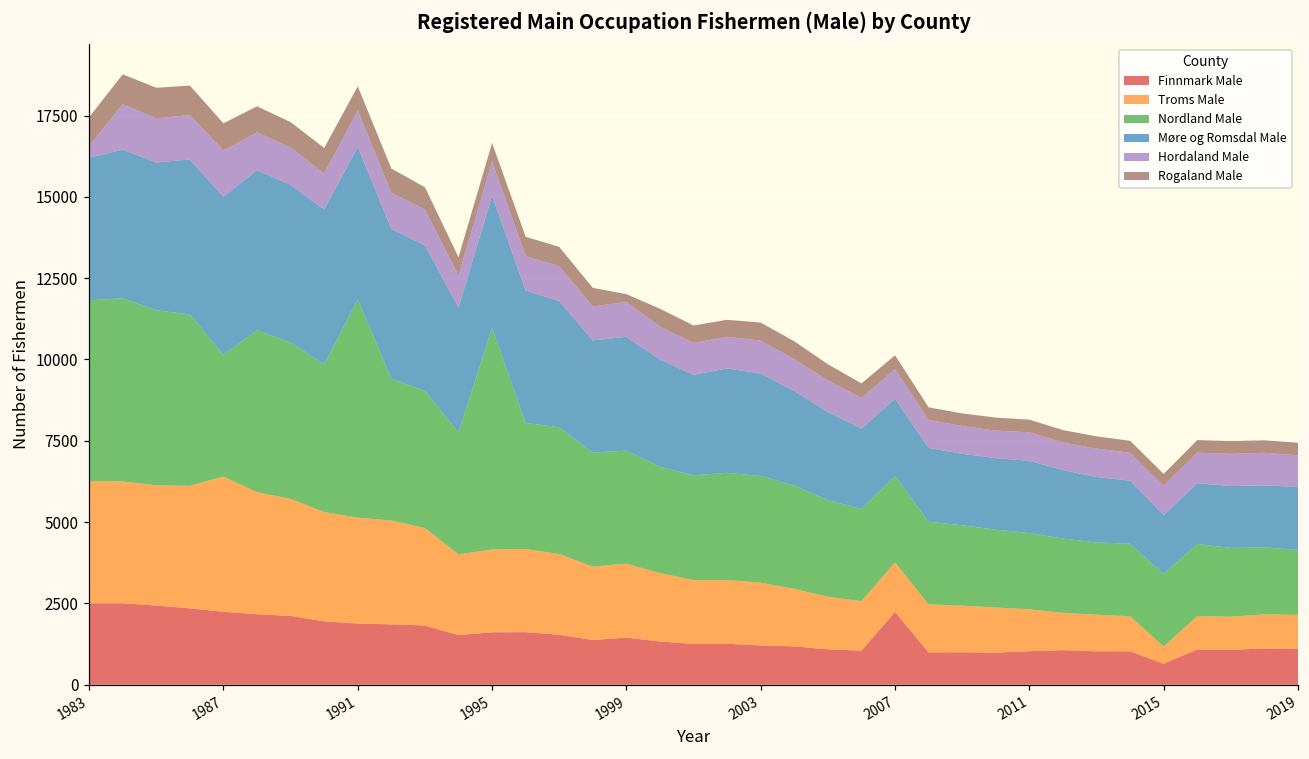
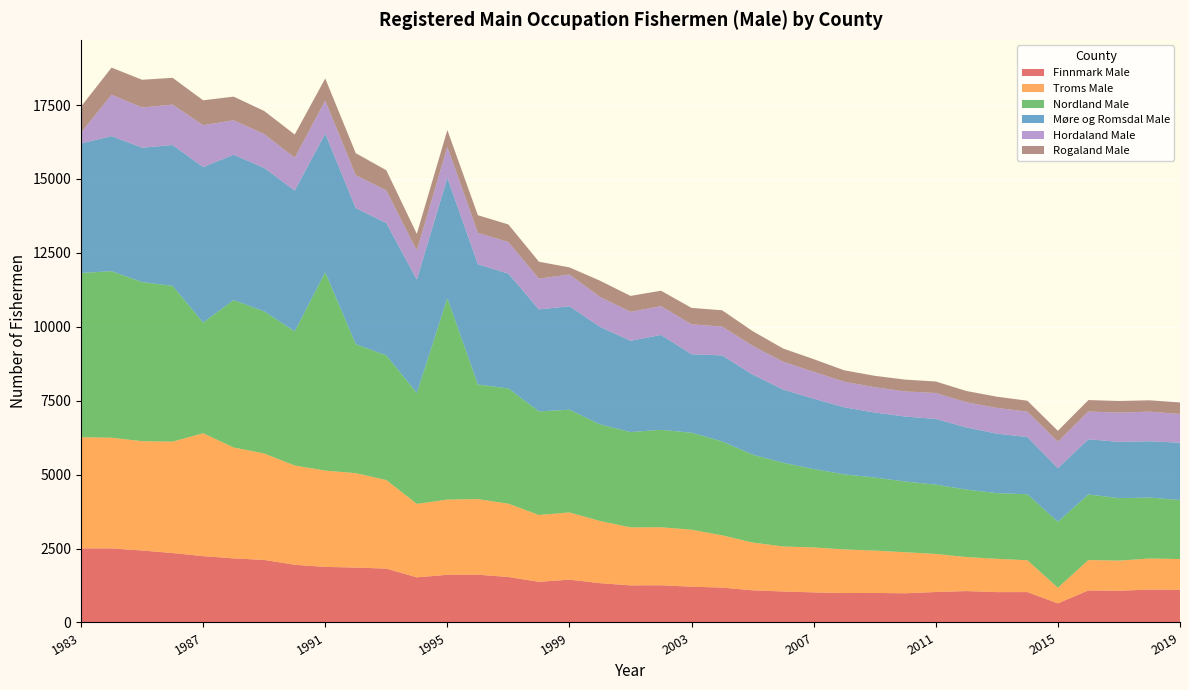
Møre og Romsdal Male, 1987: 4900 -> 5300
Møre og Romsdal Male, 2003: 3200 -> 2700
Finnmark Male, 2007: 2200 -> 1000
